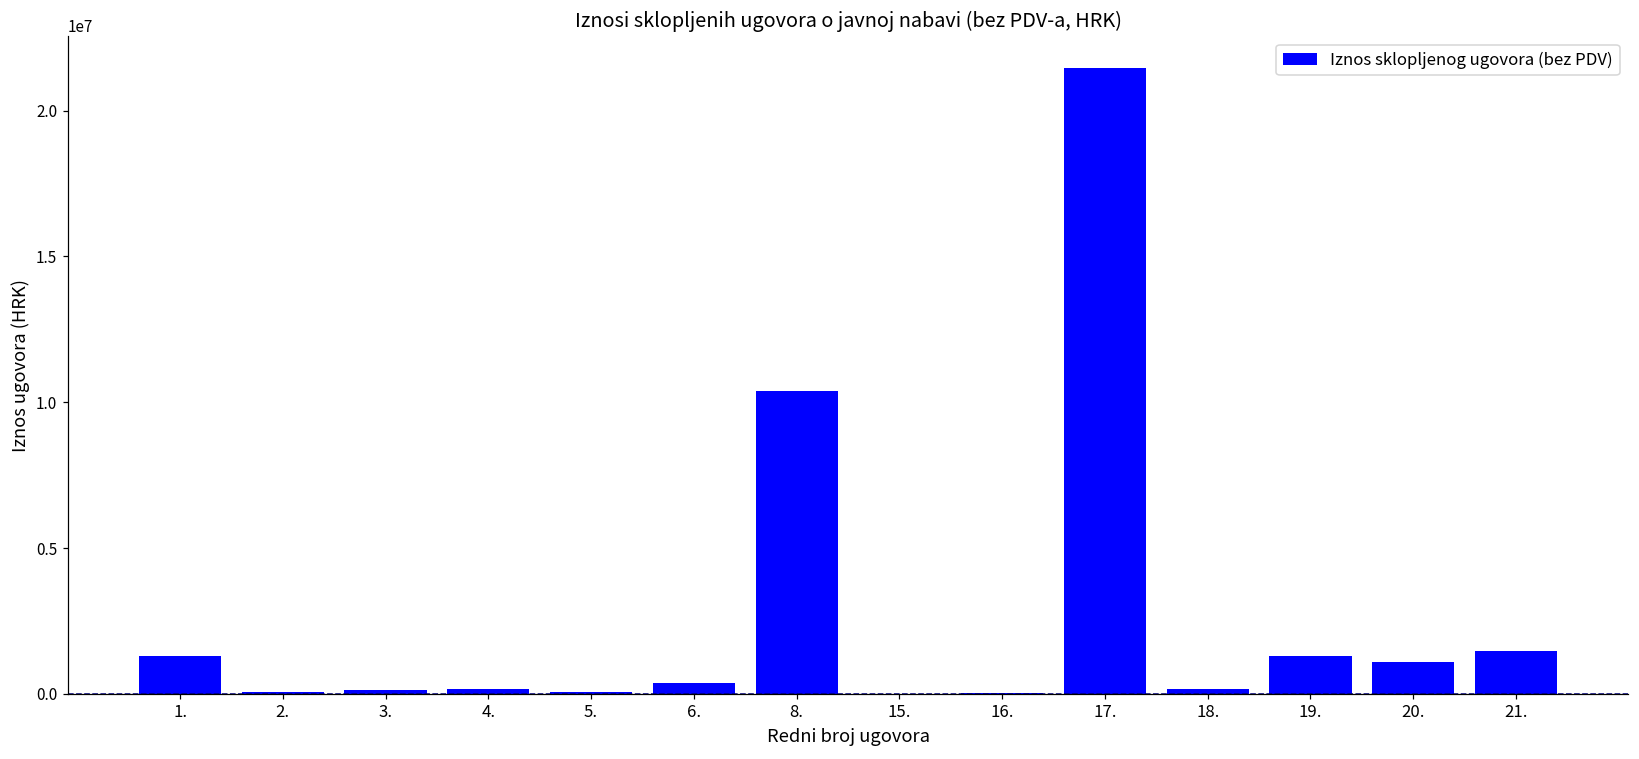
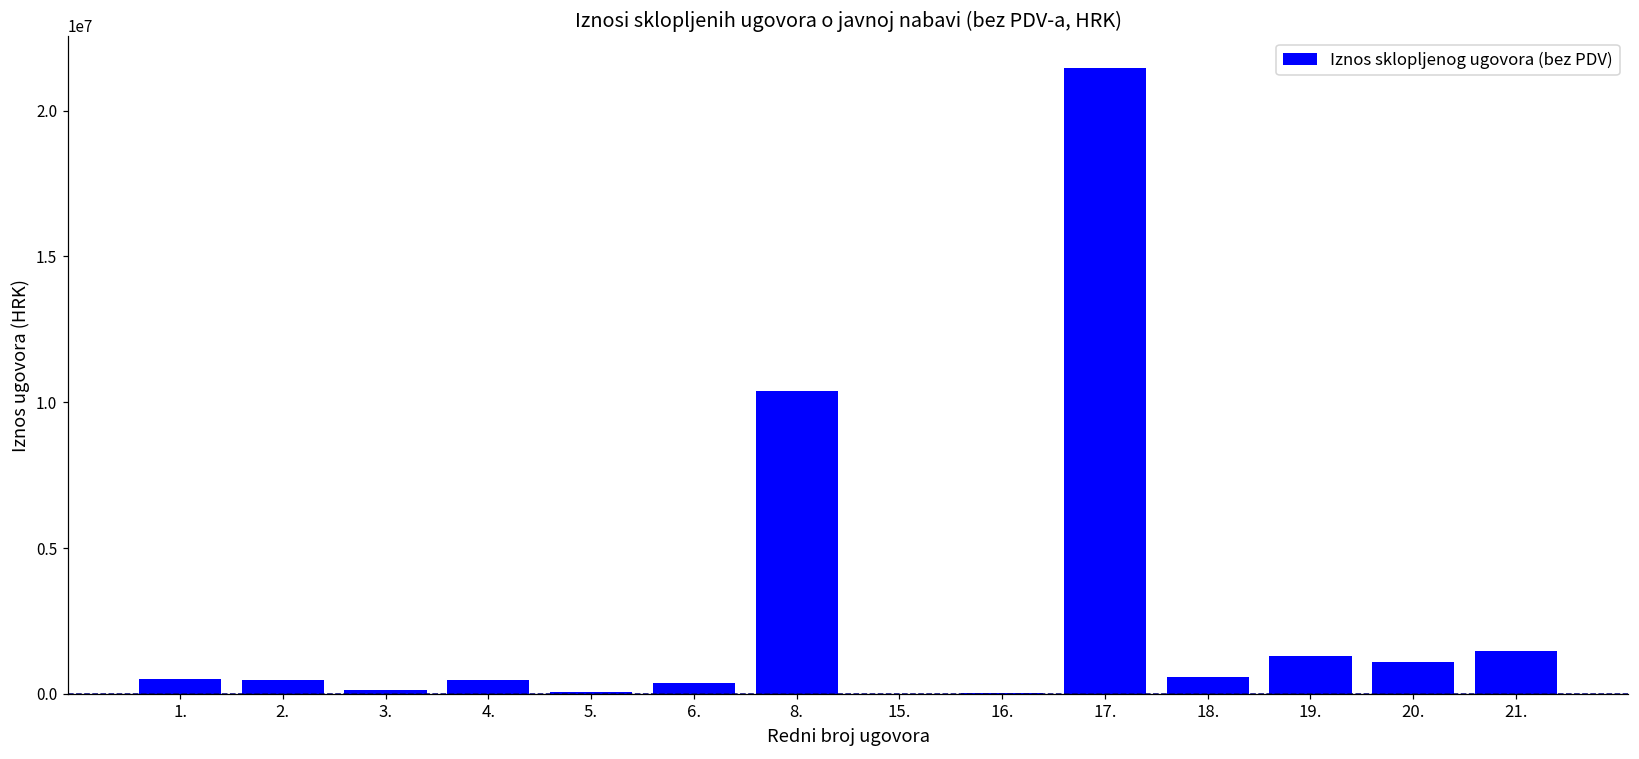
1.: 1300000 -> 500000
2.: 100000 -> 500000
4.: 200000 -> 500000
18.: 200000 -> 600000
